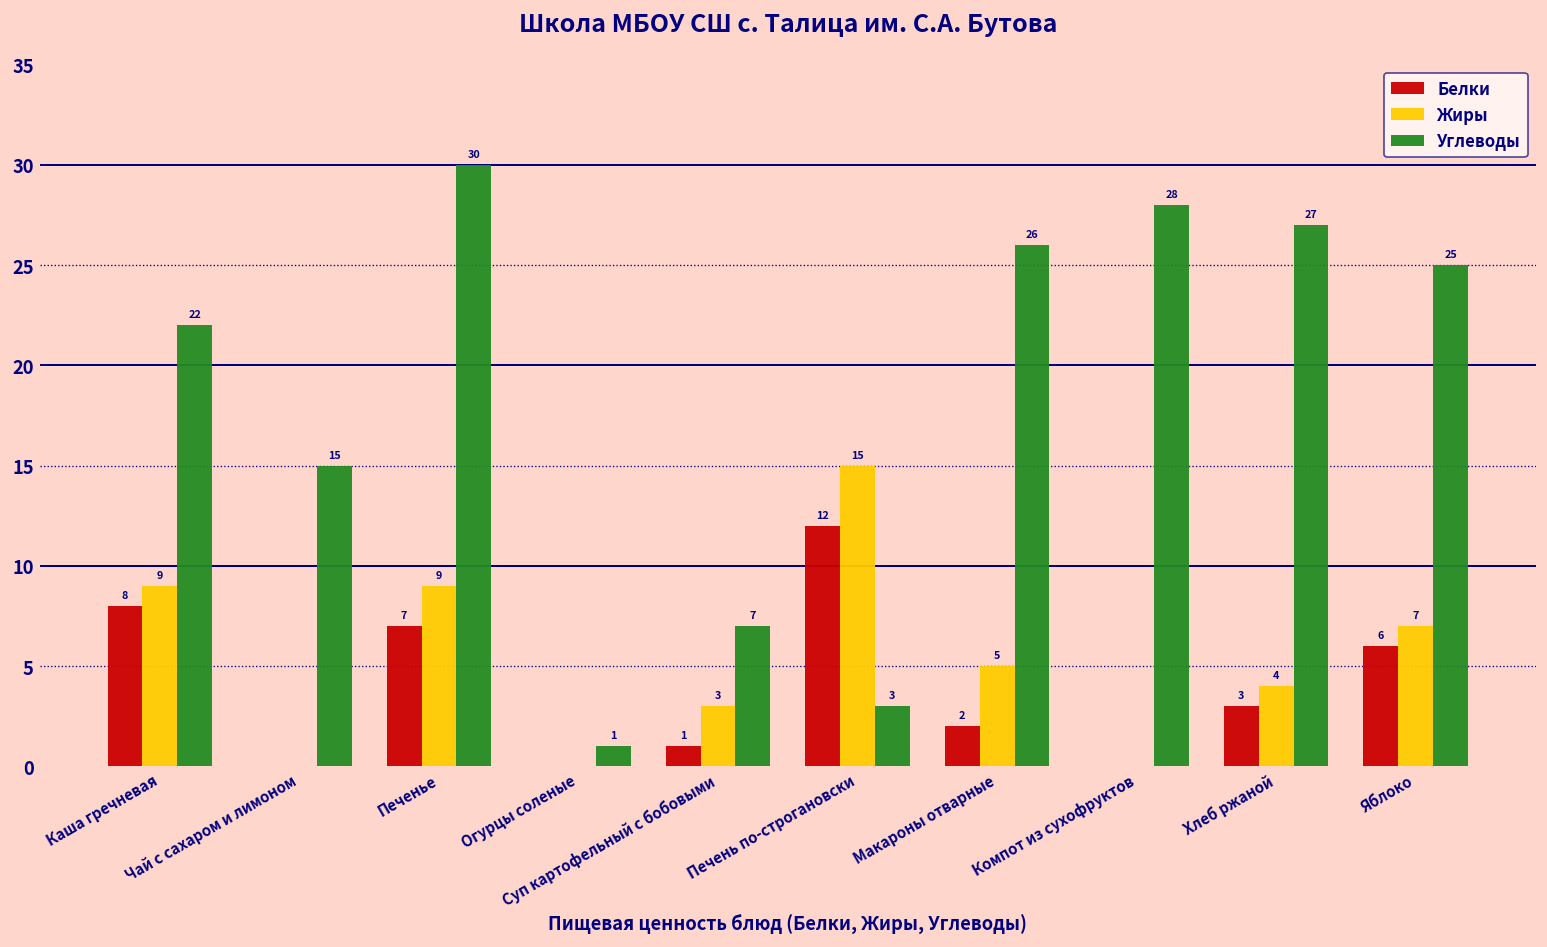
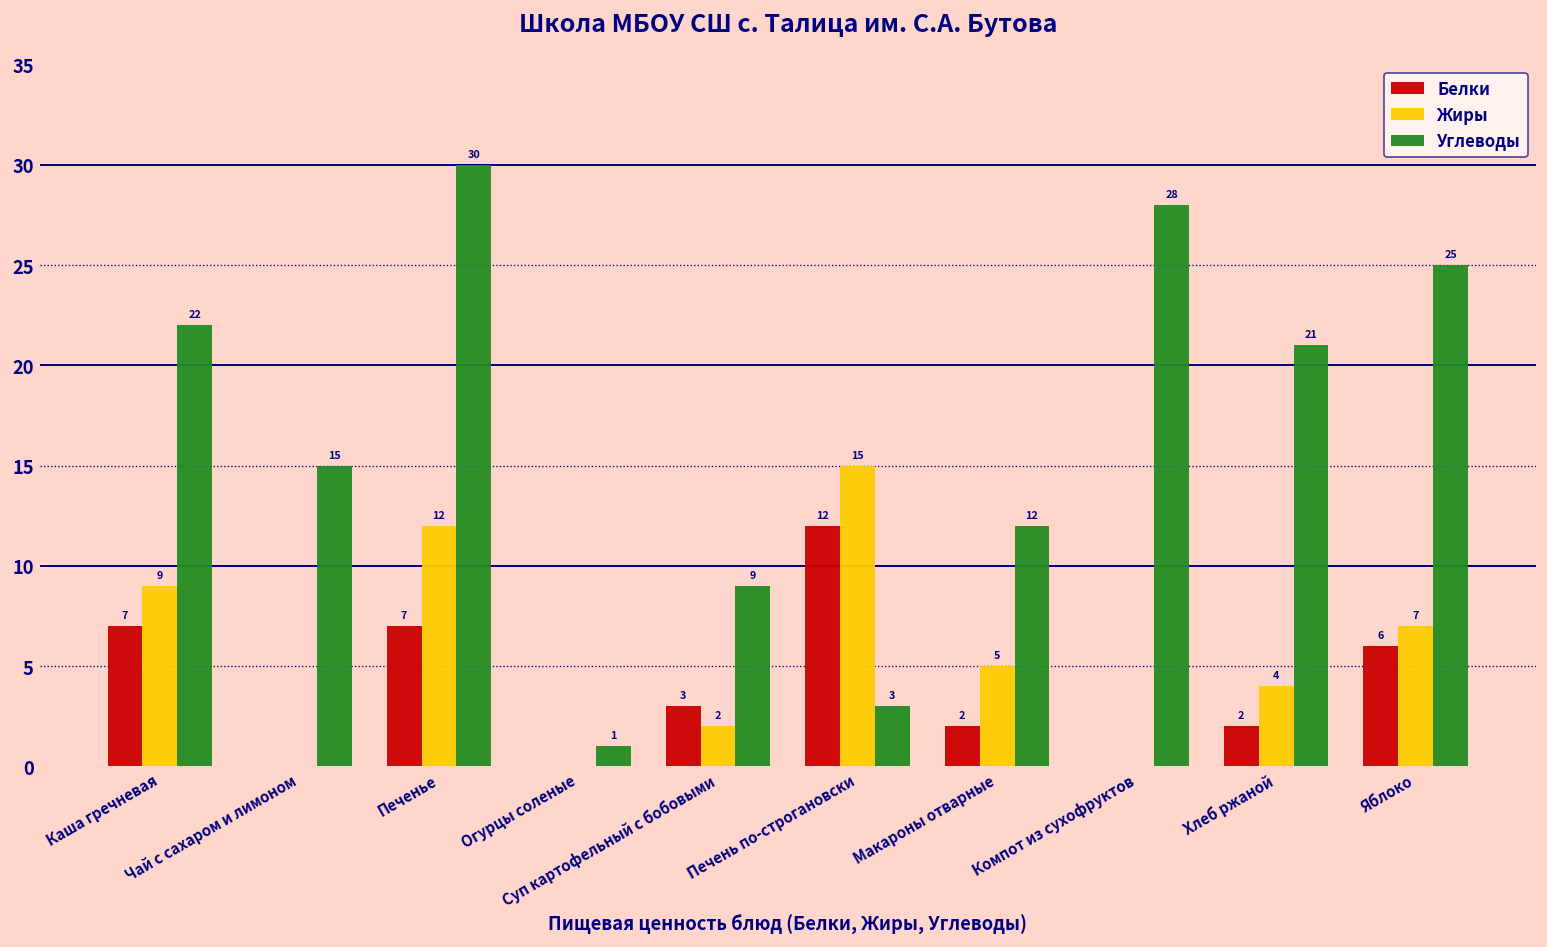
Белки, Каша гречневая: 8 -> 7
Жиры, Печенье: 9 -> 12
Белки, Суп картофельный с бобовыми: 1 -> 3
Жиры, Суп картофельный с бобовыми: 3 -> 2
Углеводы, Суп картофельный с бобовыми: 7 -> 9
Углеводы, Макароны отварные: 26 -> 12
Белки, Хлеб ржаной: 3 -> 2
Углеводы, Хлеб ржаной: 27 -> 21
